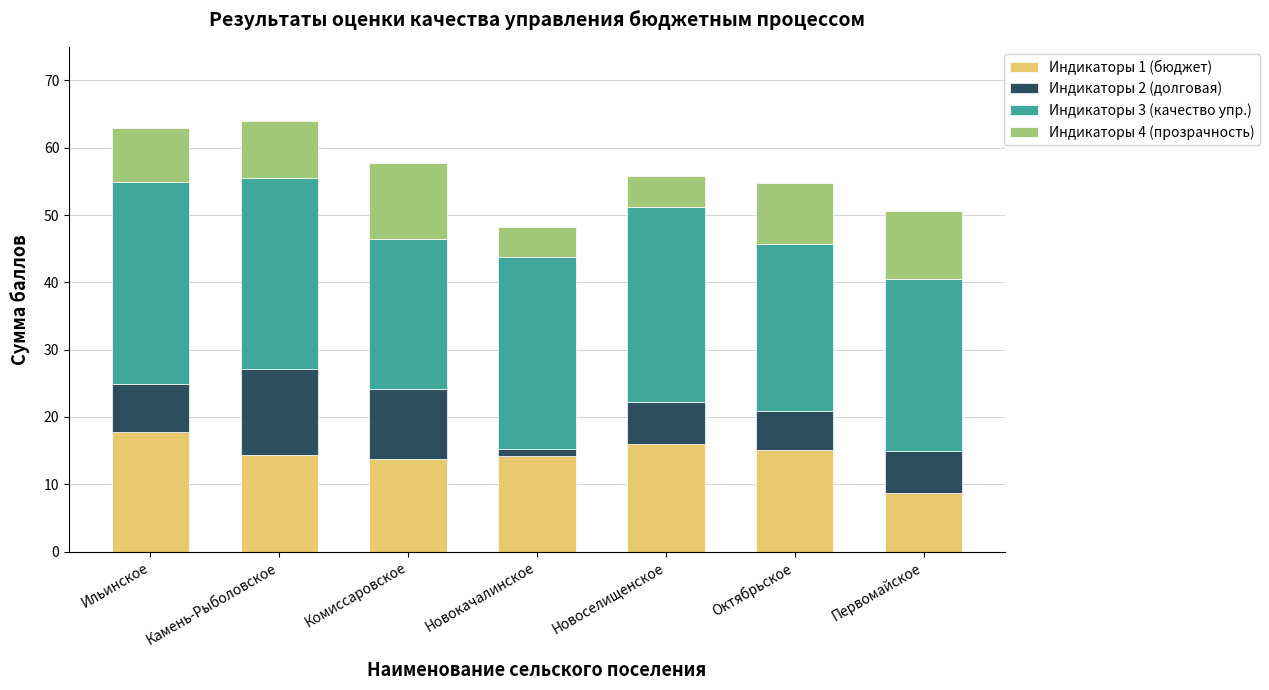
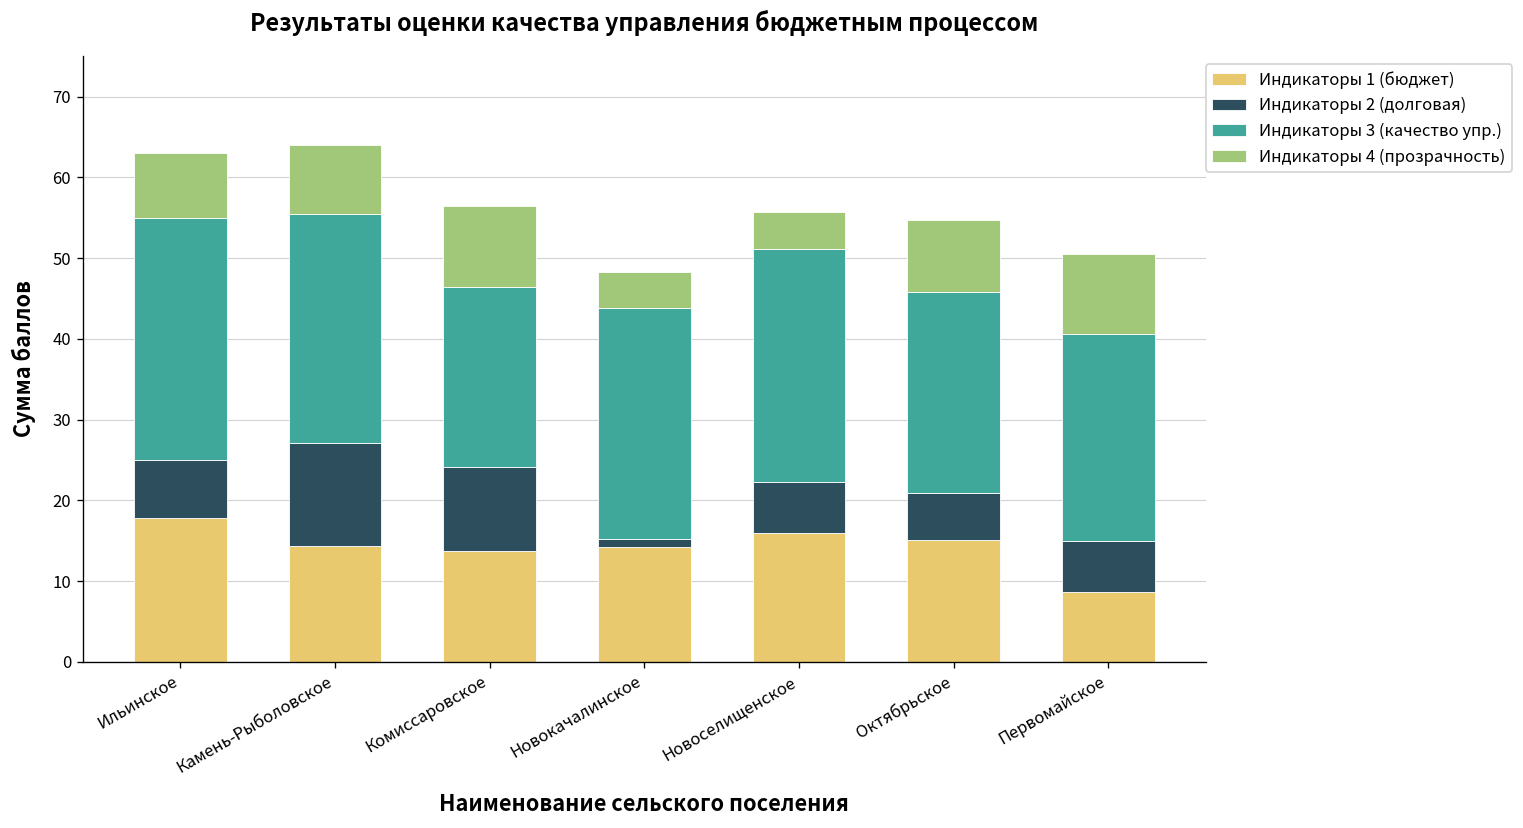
Индикаторы 4 (прозрачность), Комиссаровское: 11 -> 10
